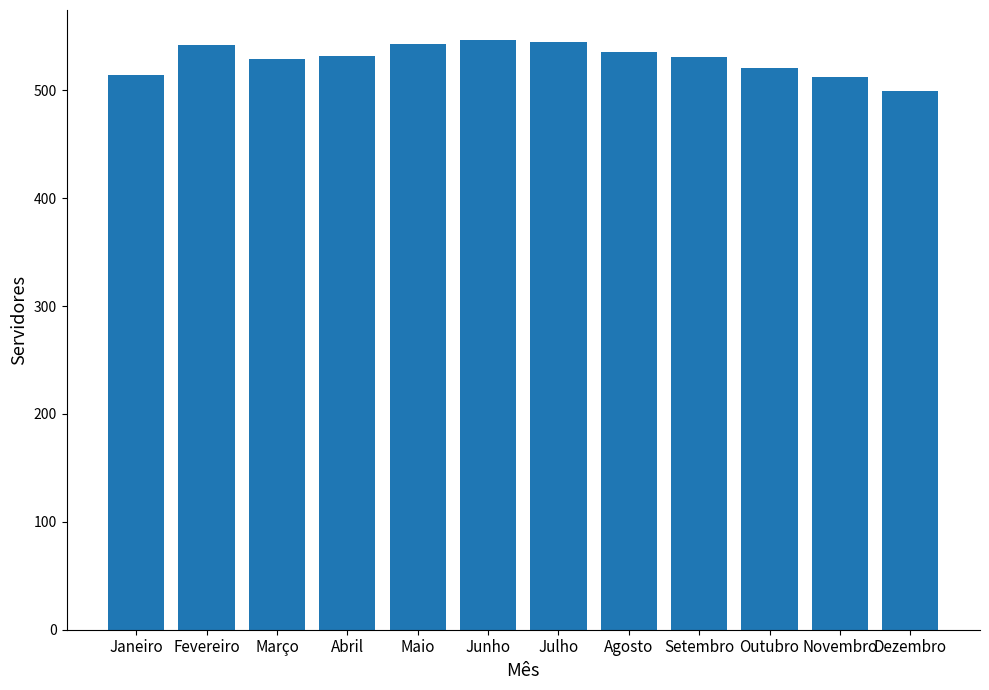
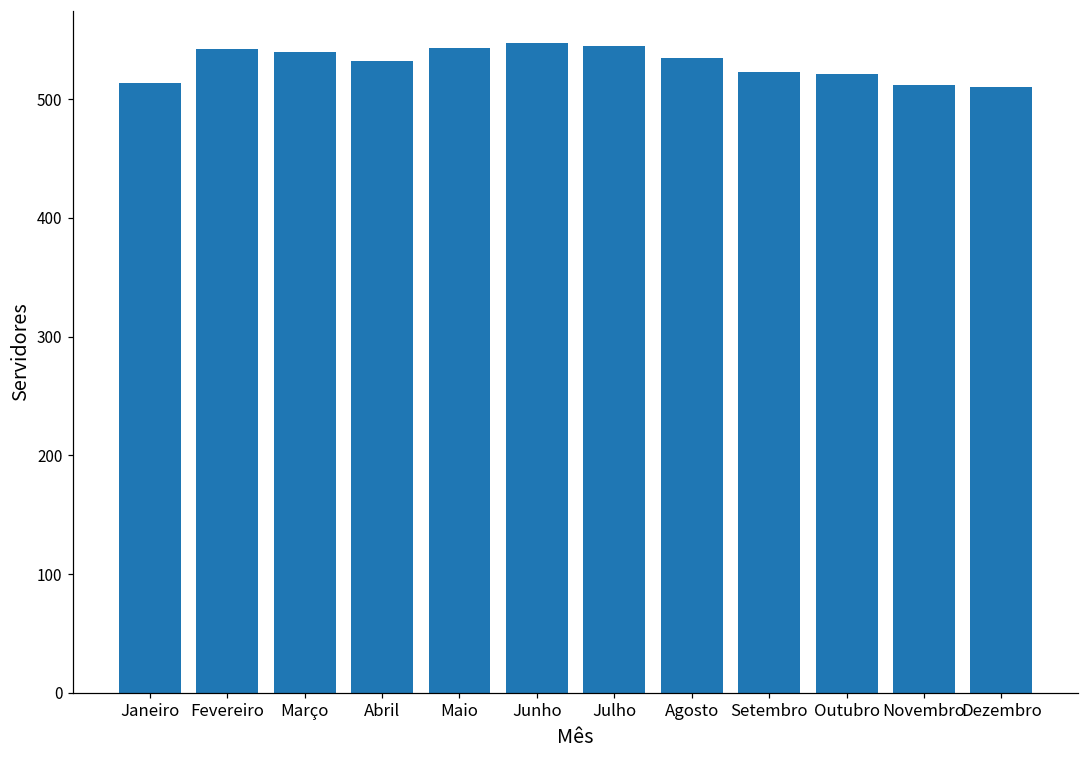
Março: 529 -> 540
Setembro: 531 -> 523
Dezembro: 499 -> 510
